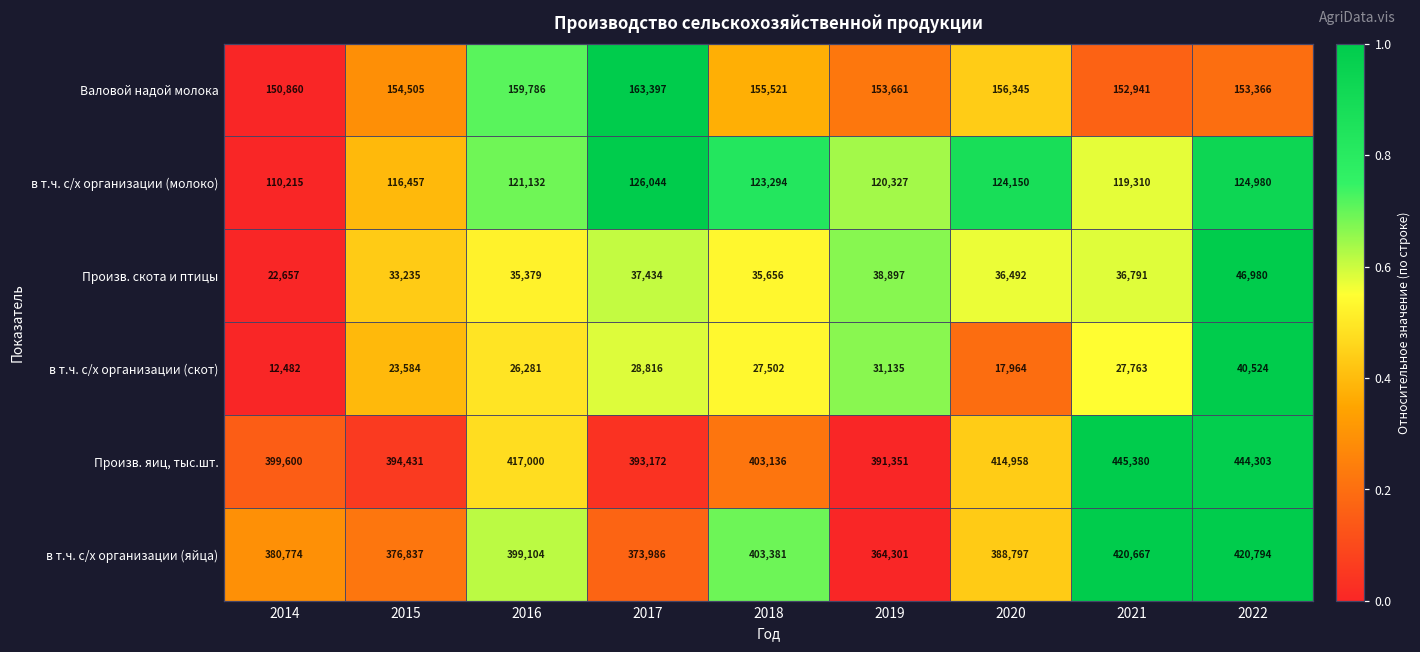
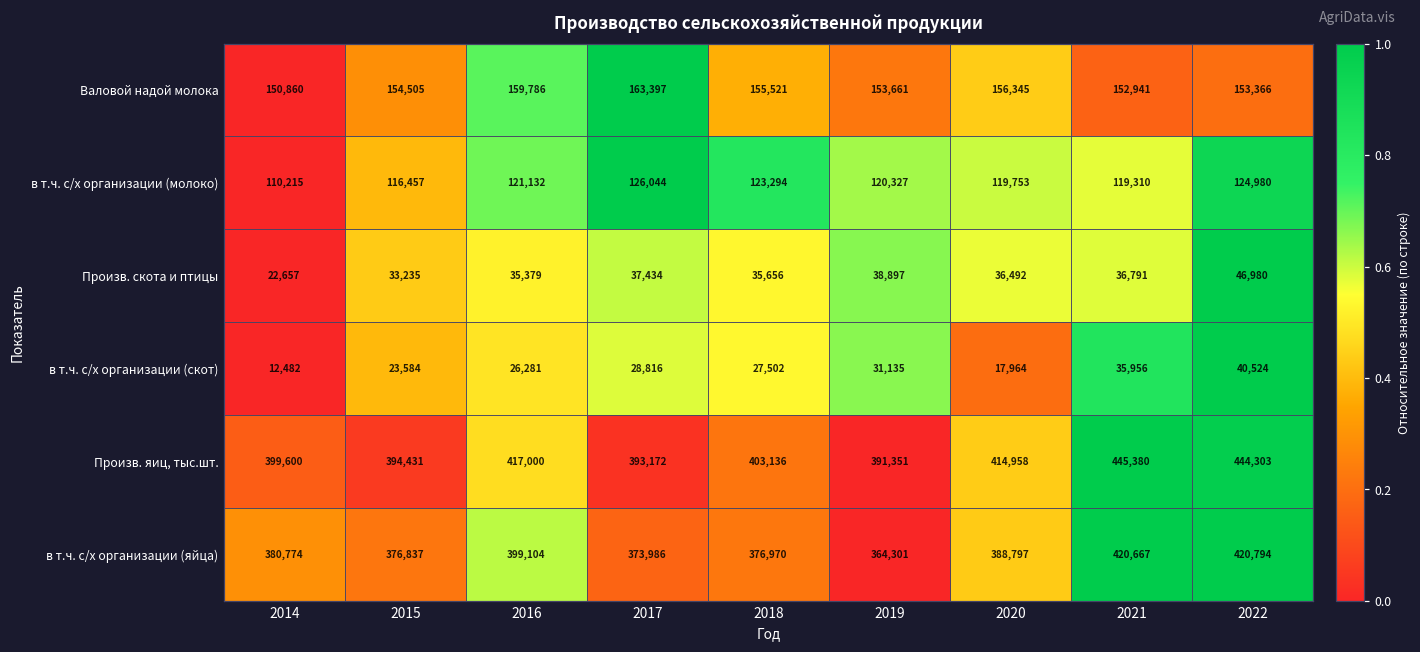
в т.ч. с/х организации (молоко), 2020: 124,150 -> 119,753
в т.ч. с/х организации (скот), 2021: 27,763 -> 35,956
в т.ч. с/х организации (яйца), 2018: 403,381 -> 376,970
